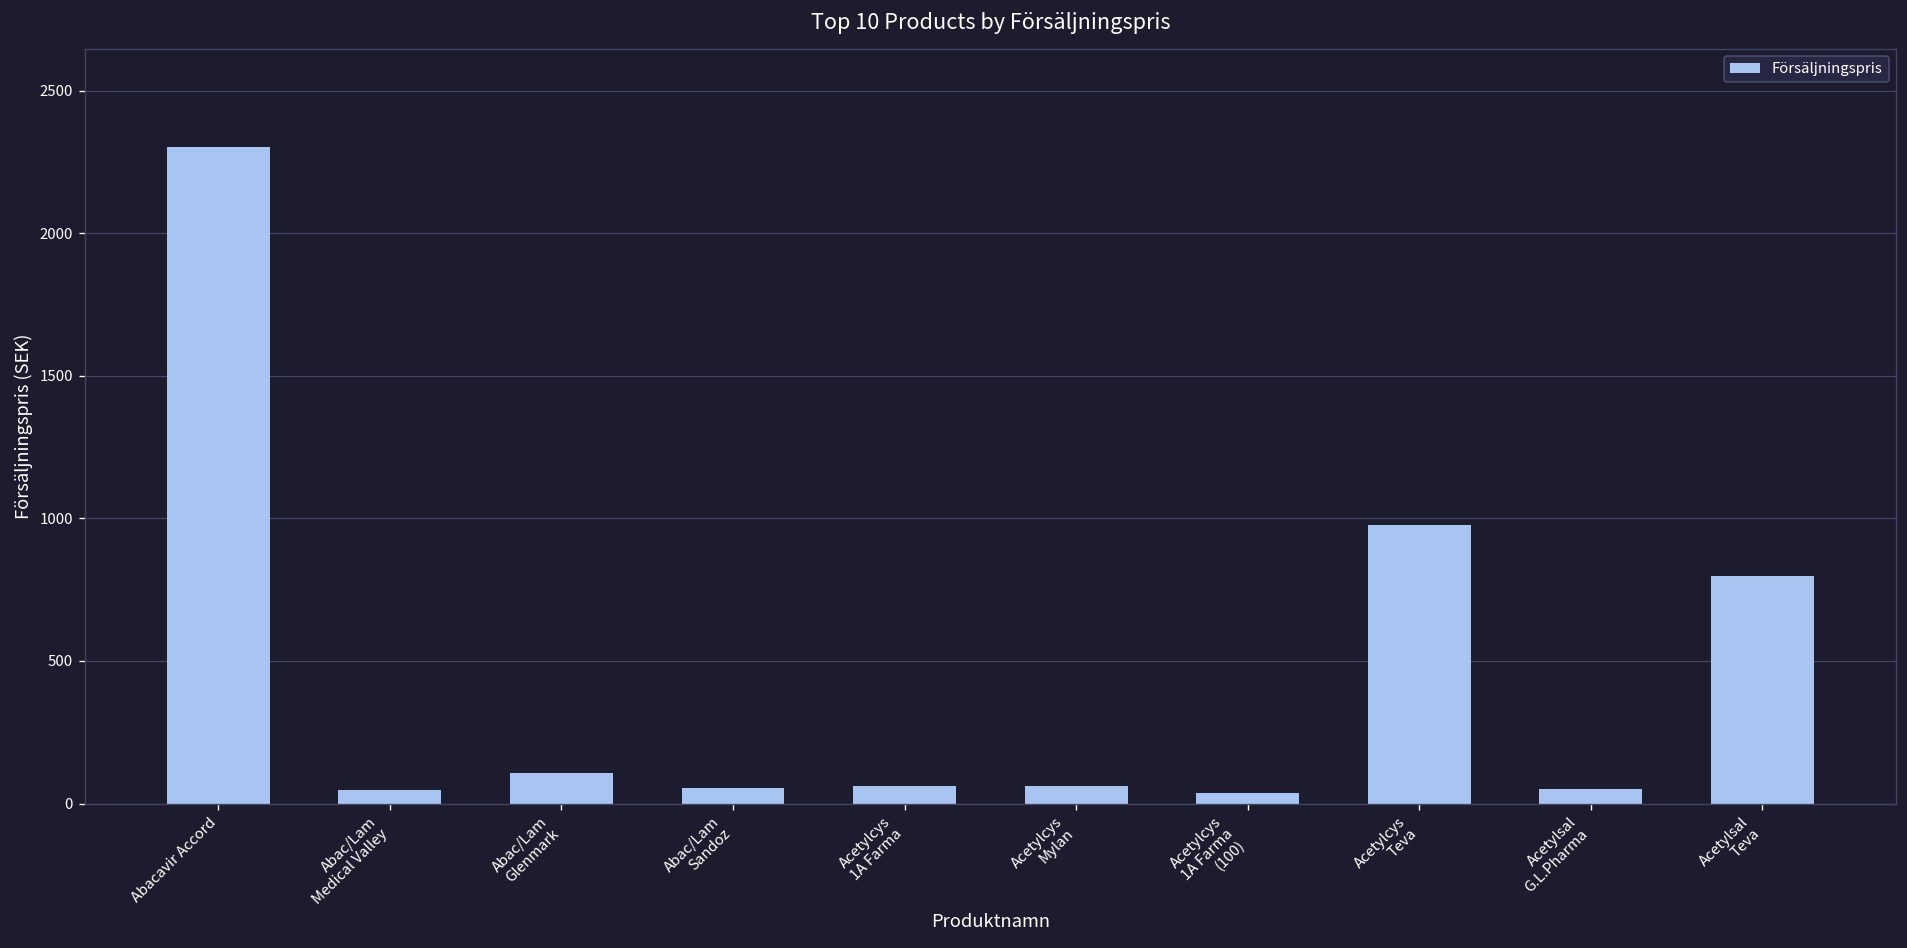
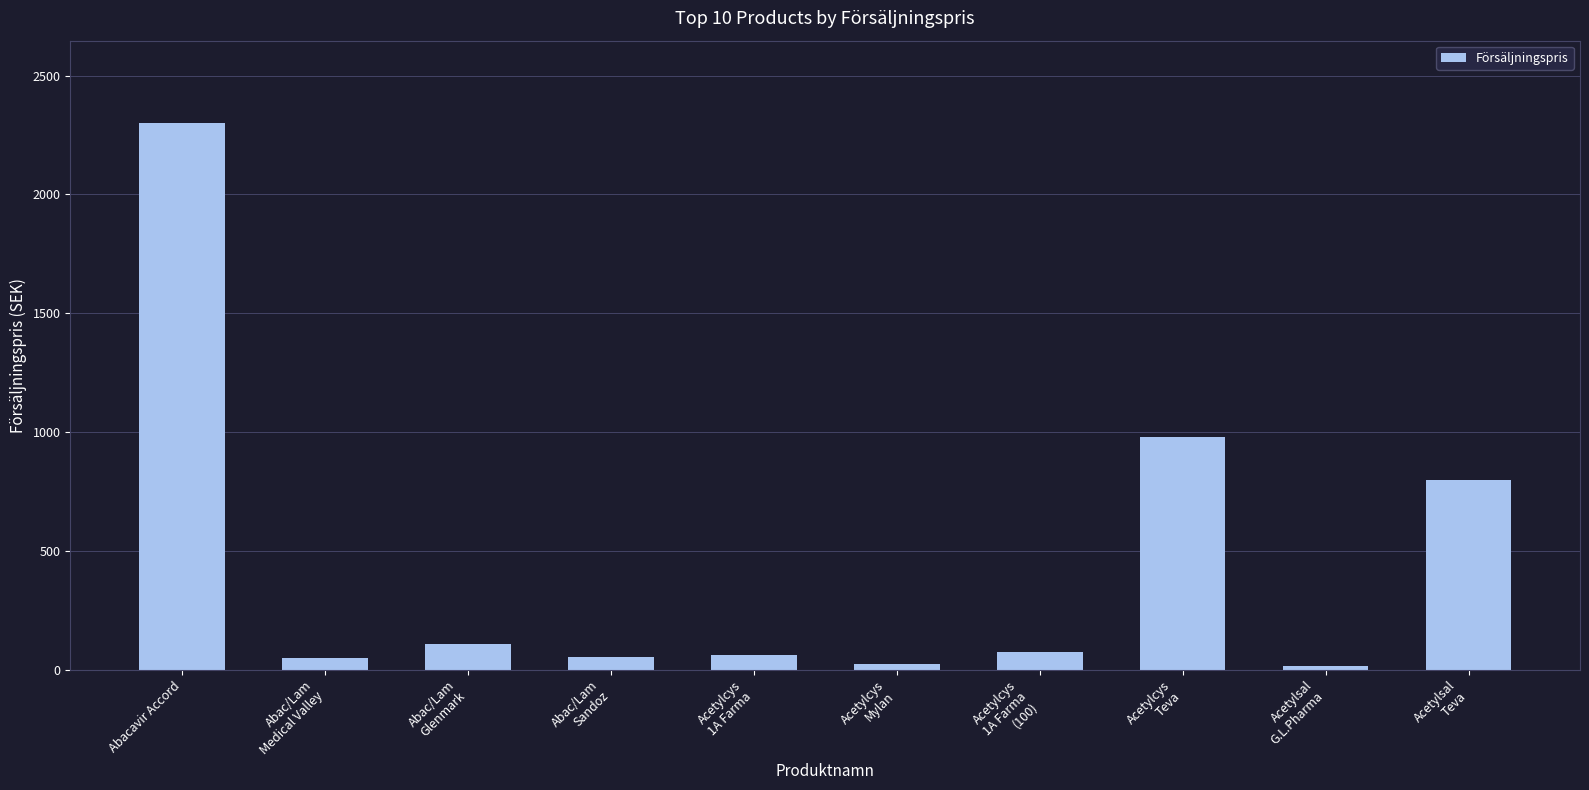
Acetylcys Mylan: 60 -> 20
Acetylcys 1A Farma (100): 40 -> 70
Acetylsal G.L.Pharma: 50 -> 20
